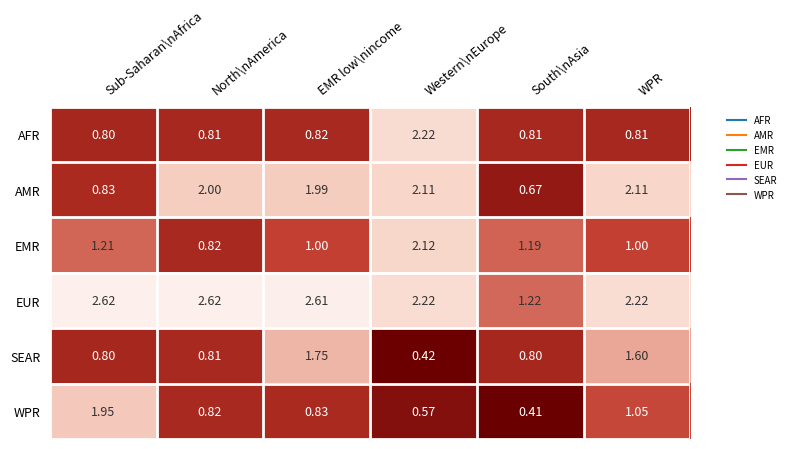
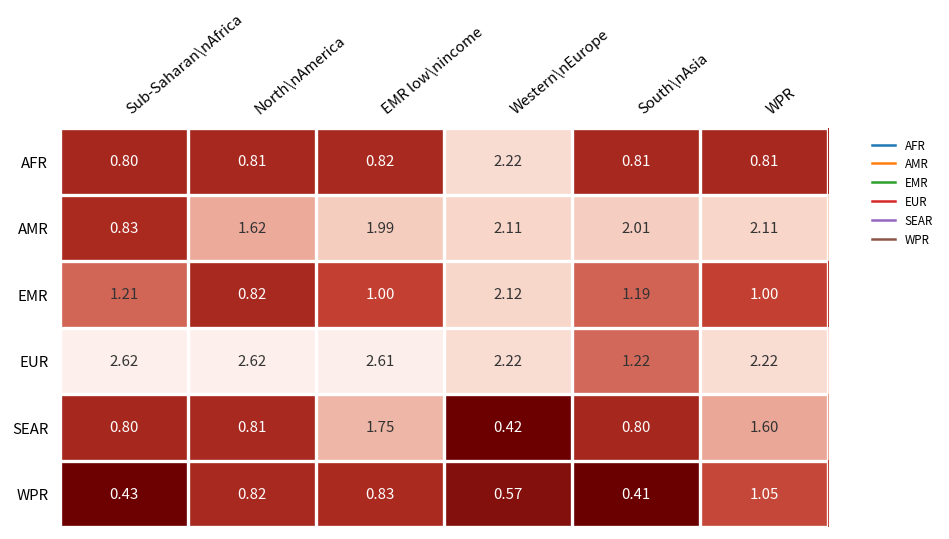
AMR, North\nAmerica: 2.00 -> 1.62
AMR, South\nAsia: 0.67 -> 2.01
WPR, Sub-Saharan\nAfrica: 1.95 -> 0.43
